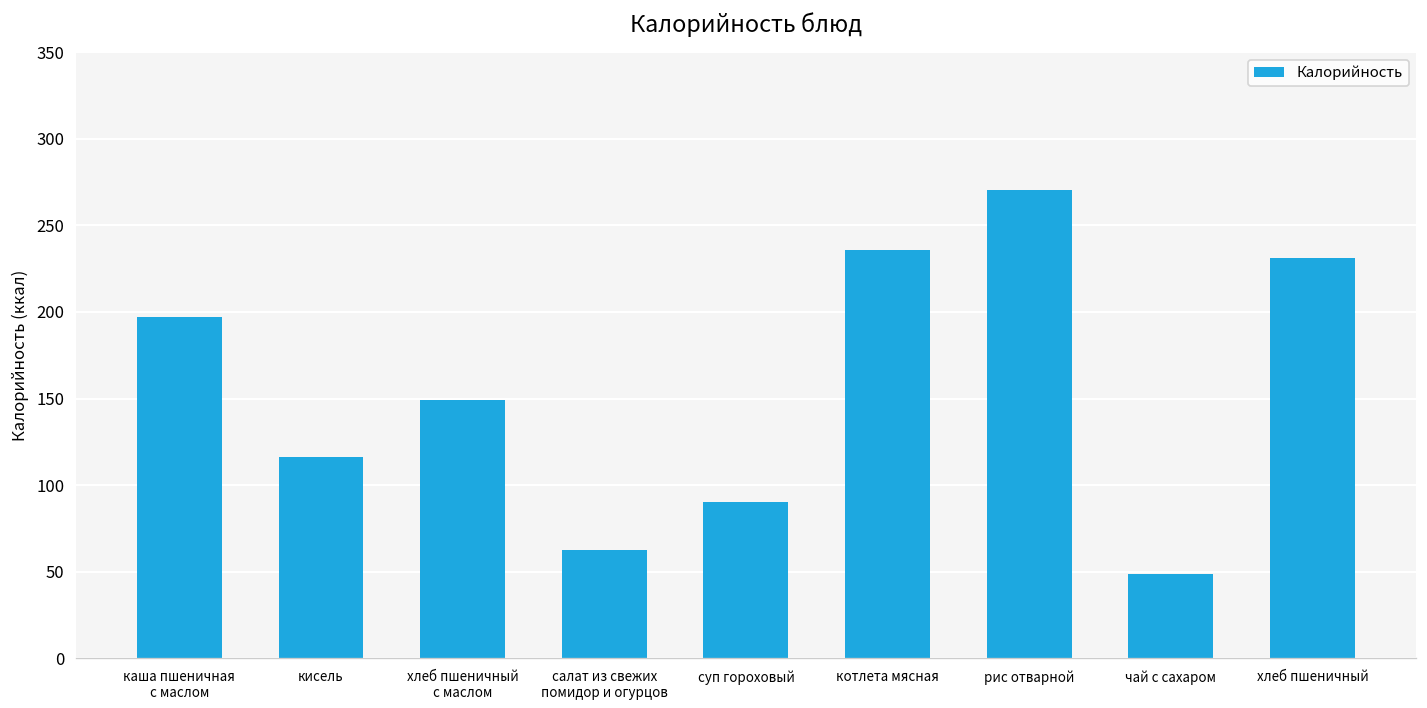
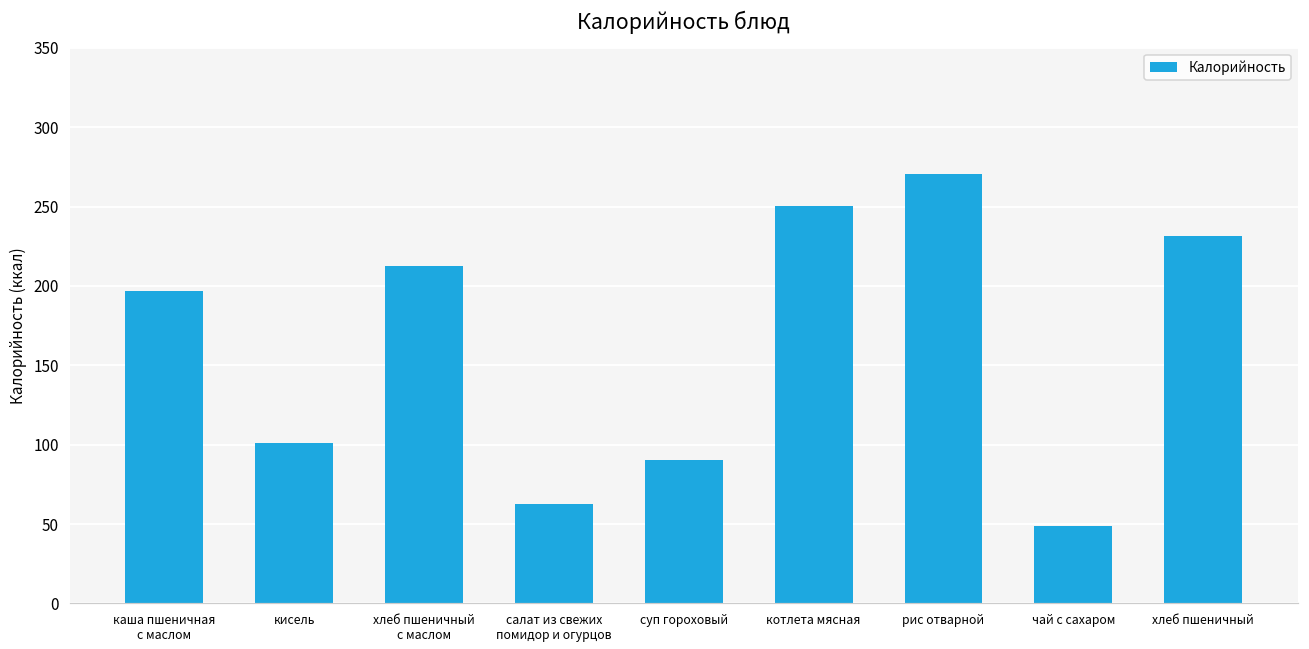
кисель: 116 -> 101
хлеб пшеничный с маслом: 149 -> 212
котлета мясная: 236 -> 250
